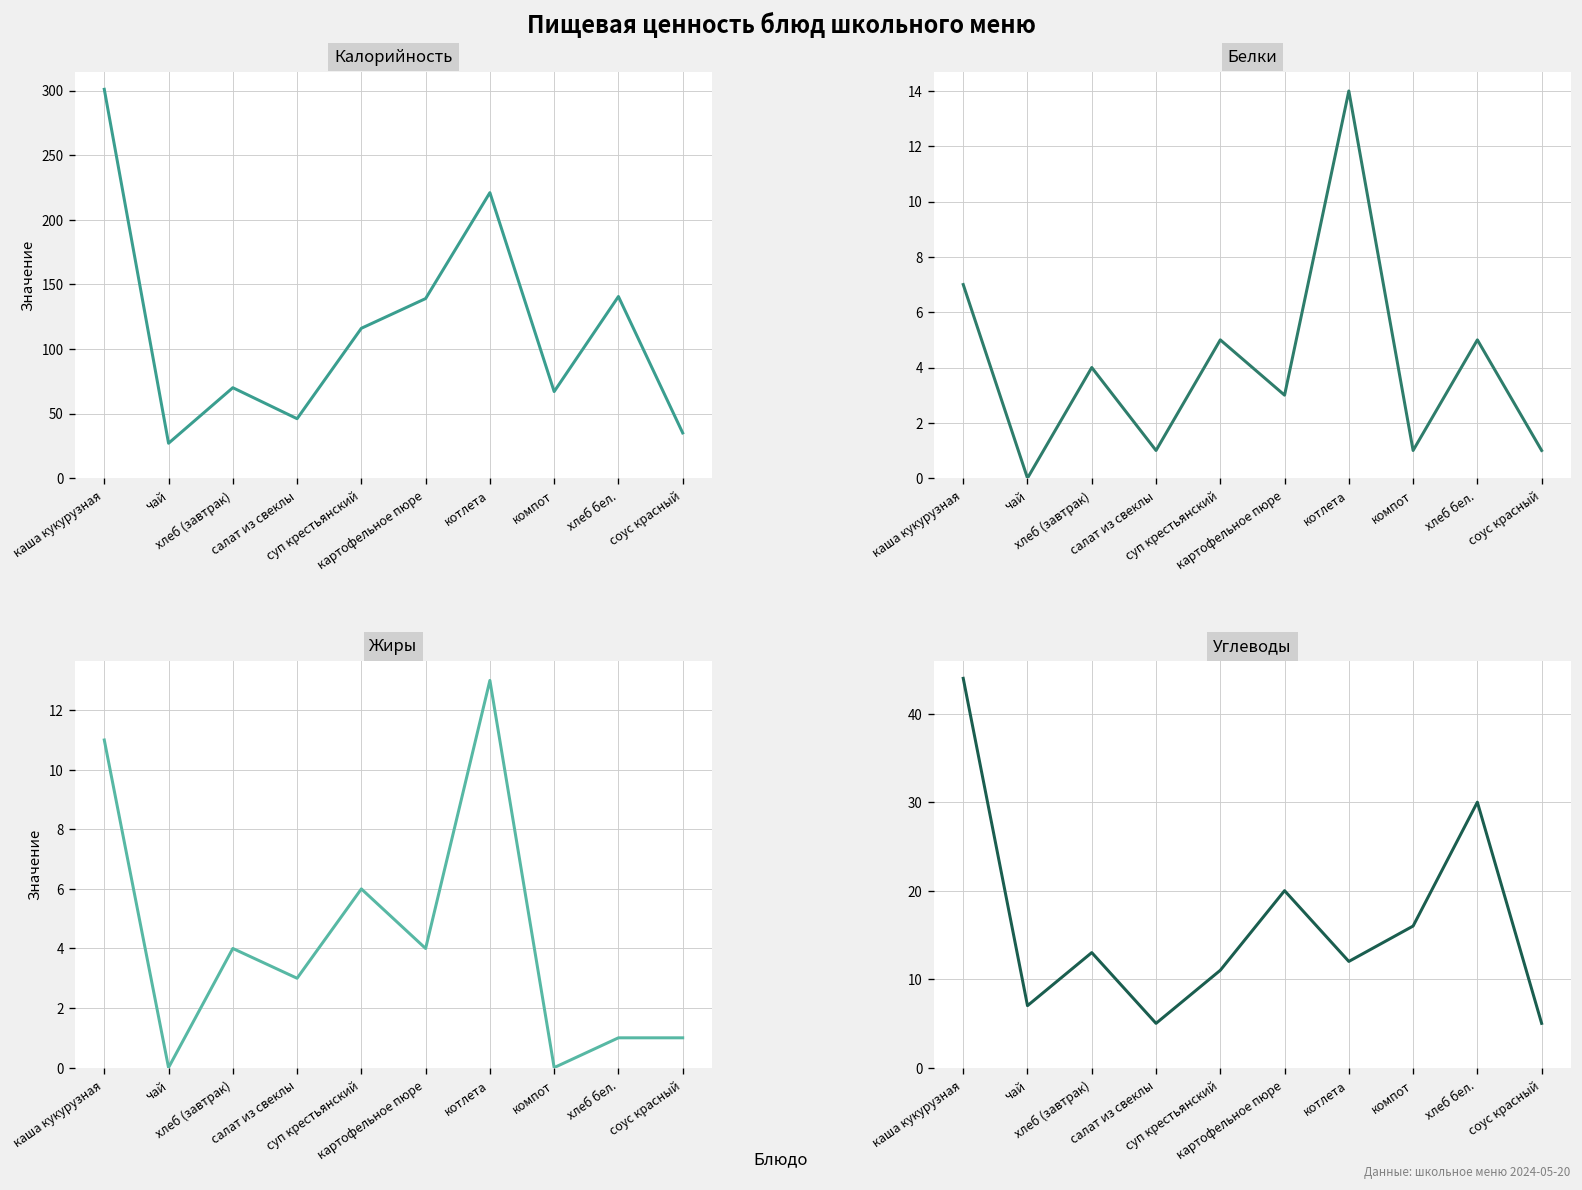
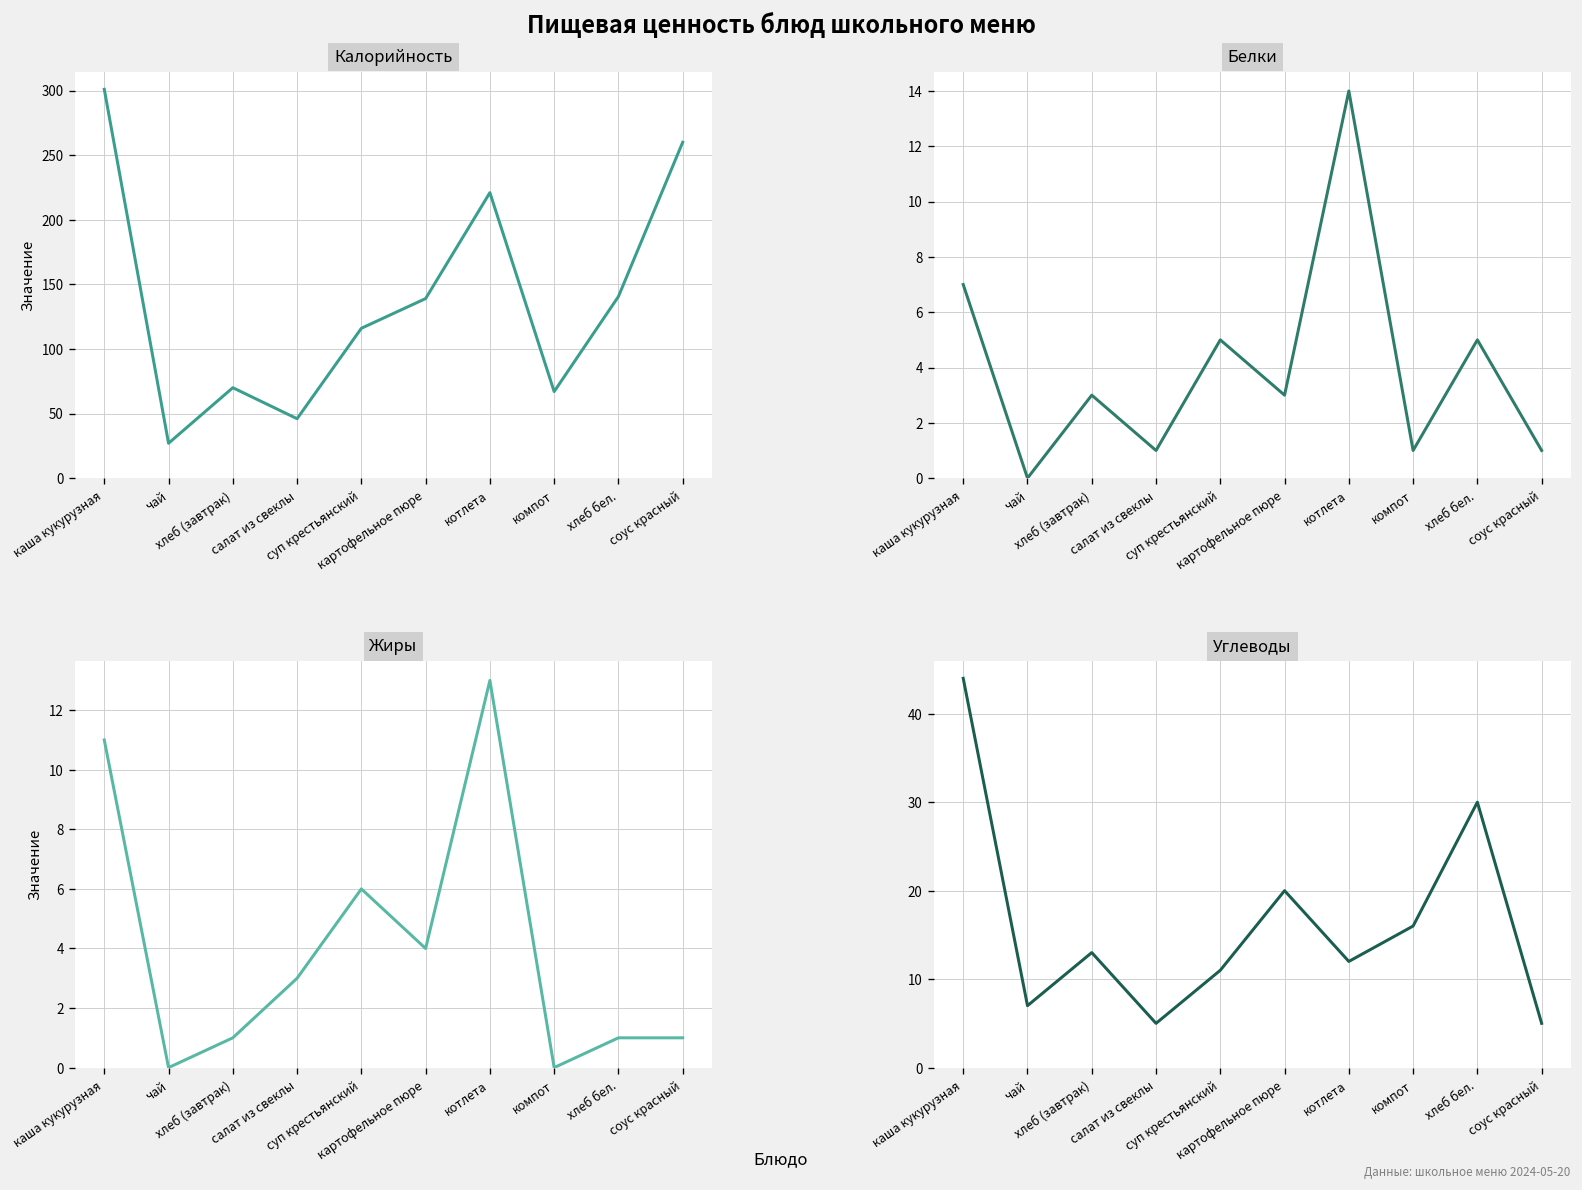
Калорийность, соус красный: 35 -> 260
Белки, хлеб (завтрак): 4 -> 3
Жиры, хлеб (завтрак): 4 -> 1
